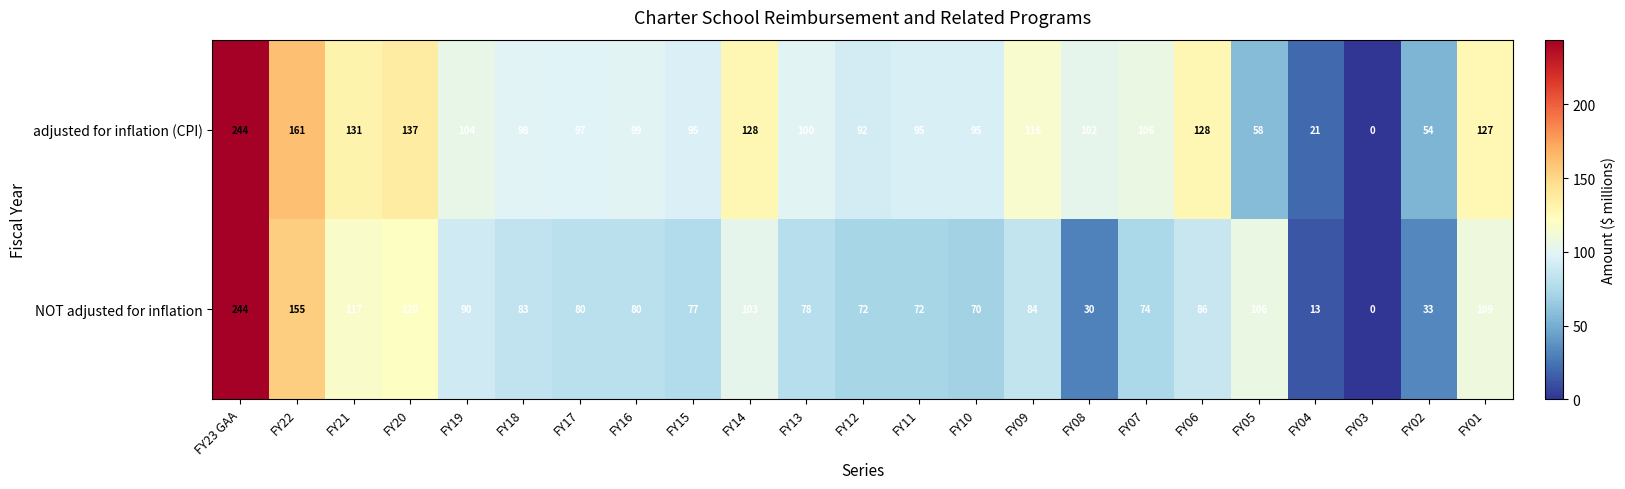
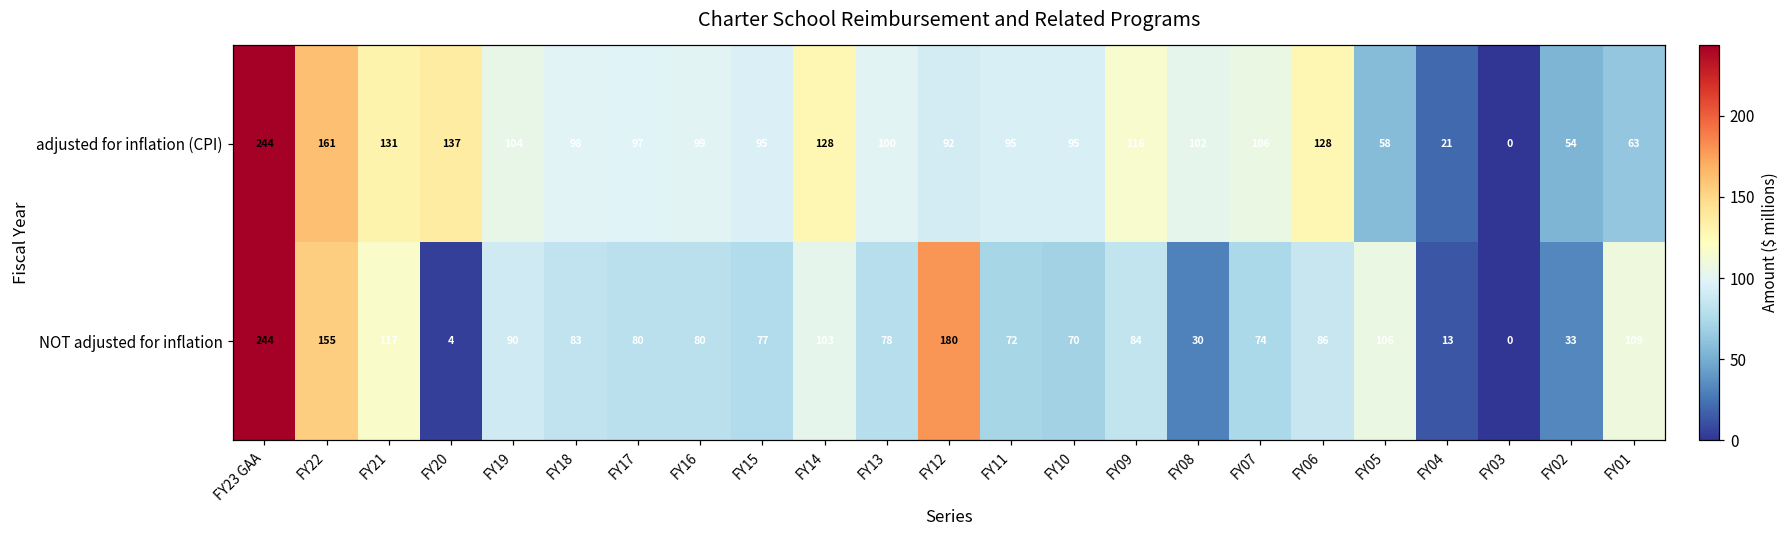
adjusted for inflation (CPI), FY01: 127 -> 63
NOT adjusted for inflation, FY20: 120 -> 4
NOT adjusted for inflation, FY12: 72 -> 180
